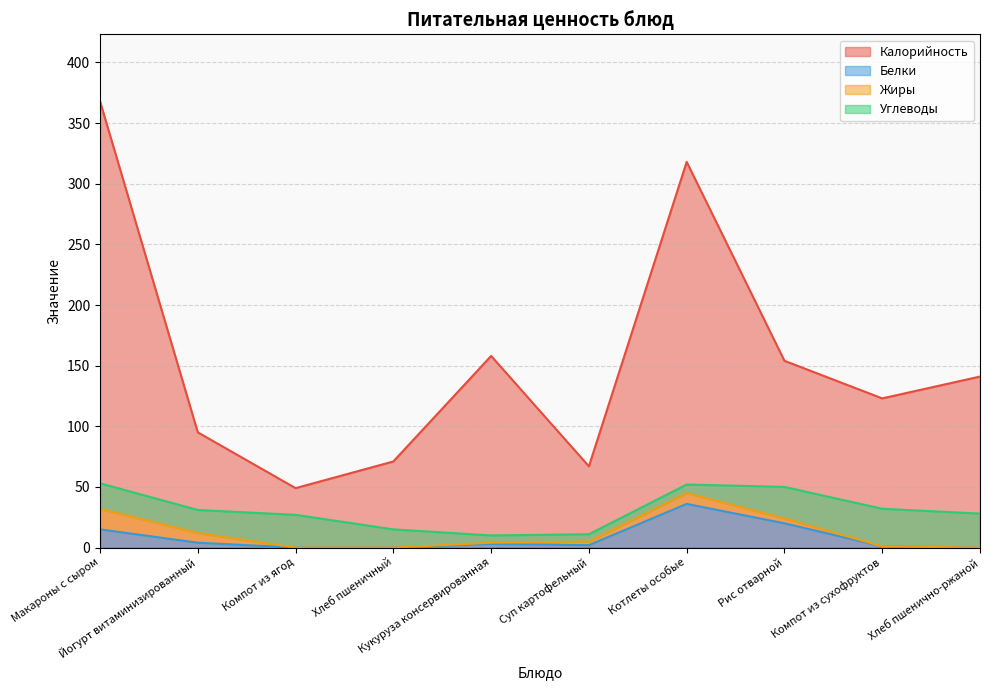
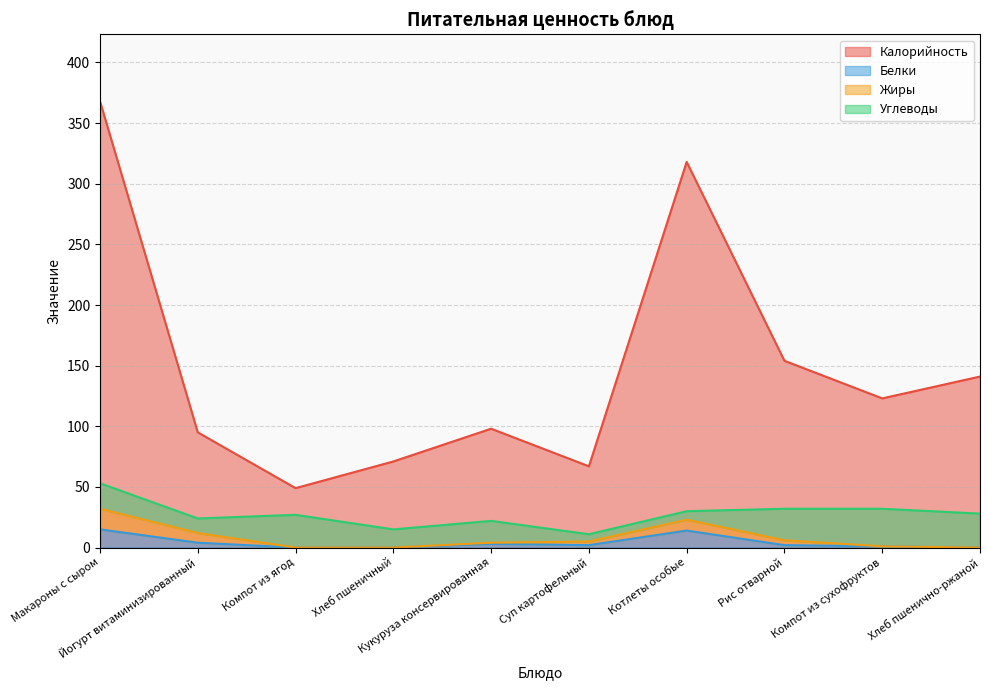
Углеводы, Йогурт витаминизированный: 19 -> 12
Калорийность, Кукуруза консервированная: 158 -> 98
Углеводы, Кукуруза консервированная: 6 -> 18
Белки, Котлеты особые: 36 -> 14
Белки, Рис отварной: 20 -> 2
